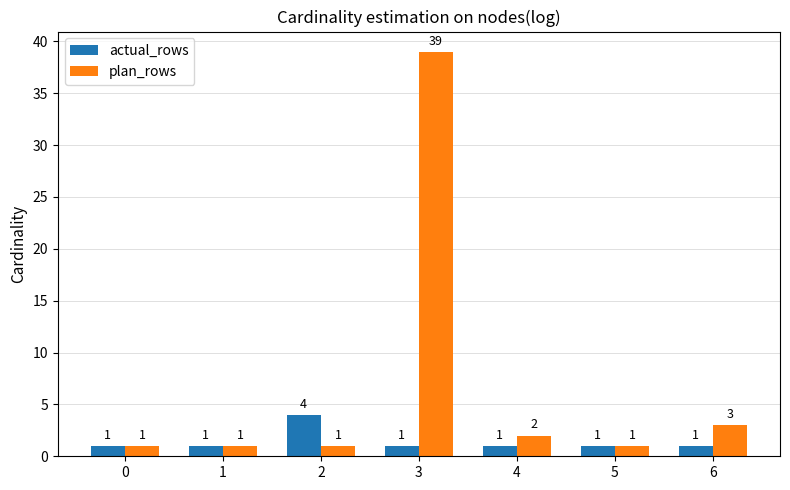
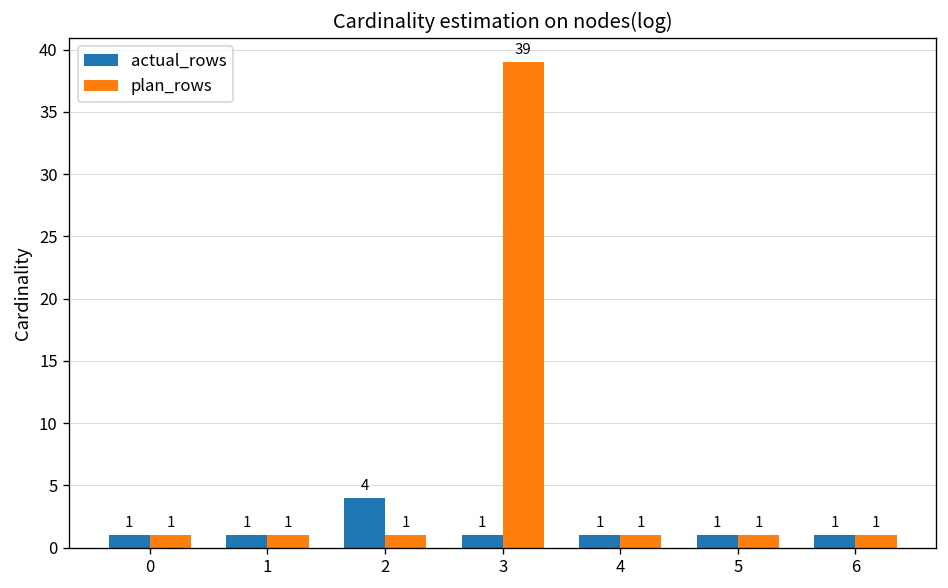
plan_rows, 4: 2 -> 1
plan_rows, 6: 3 -> 1
